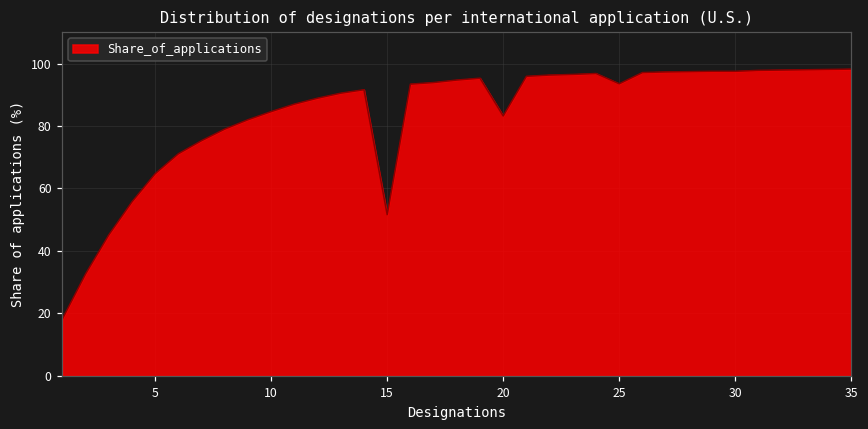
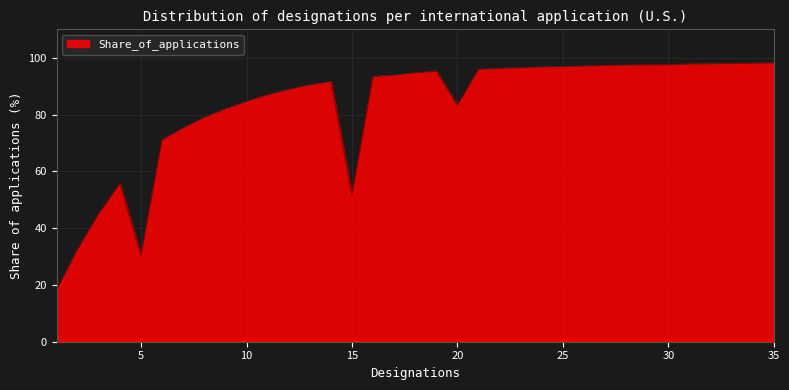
5: 65 -> 30
25: 94 -> 97
